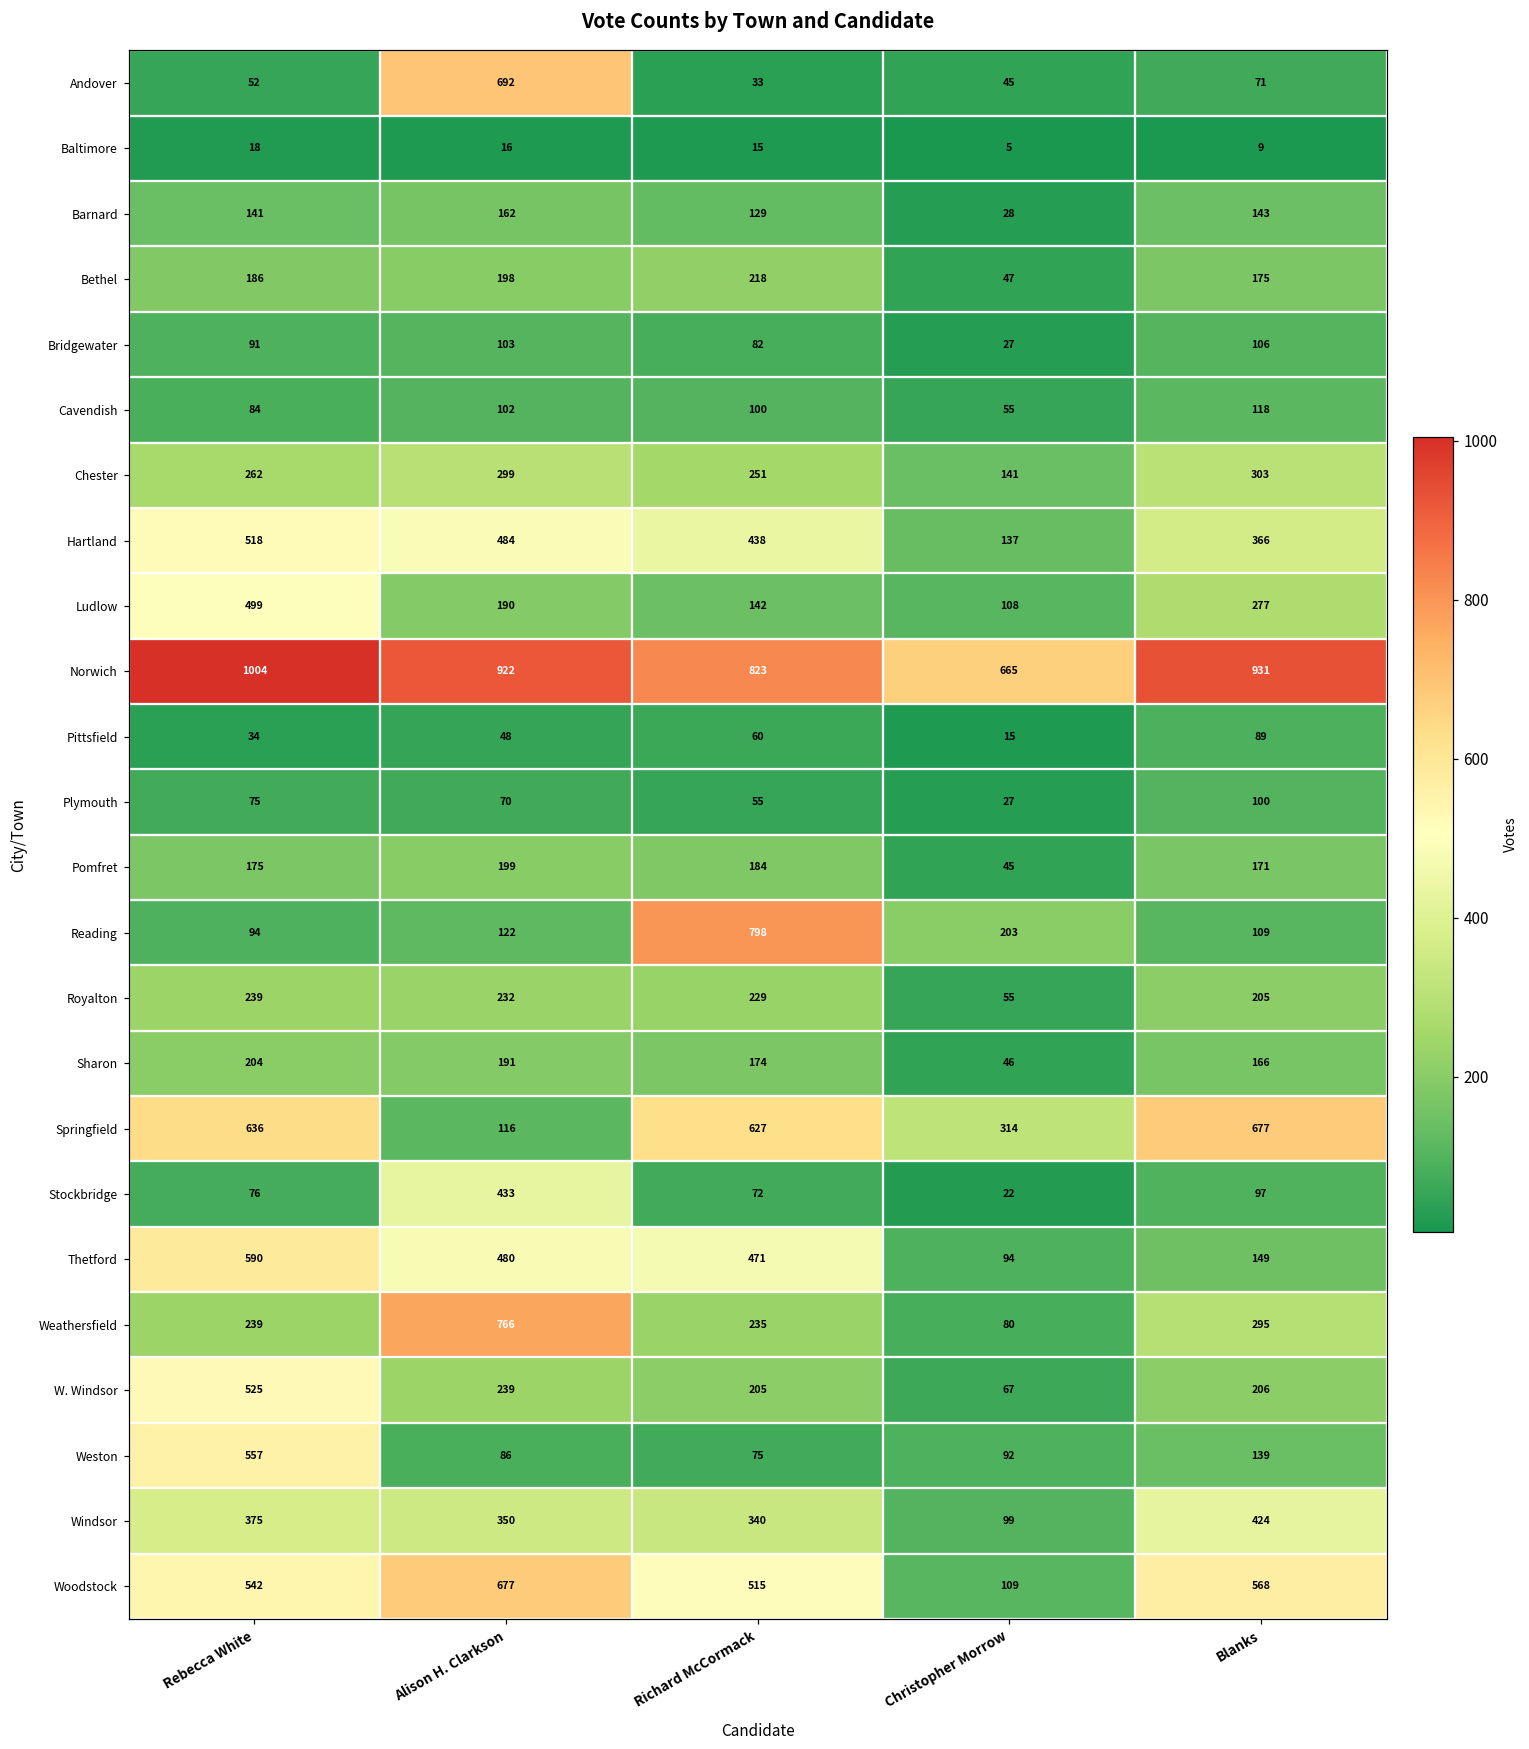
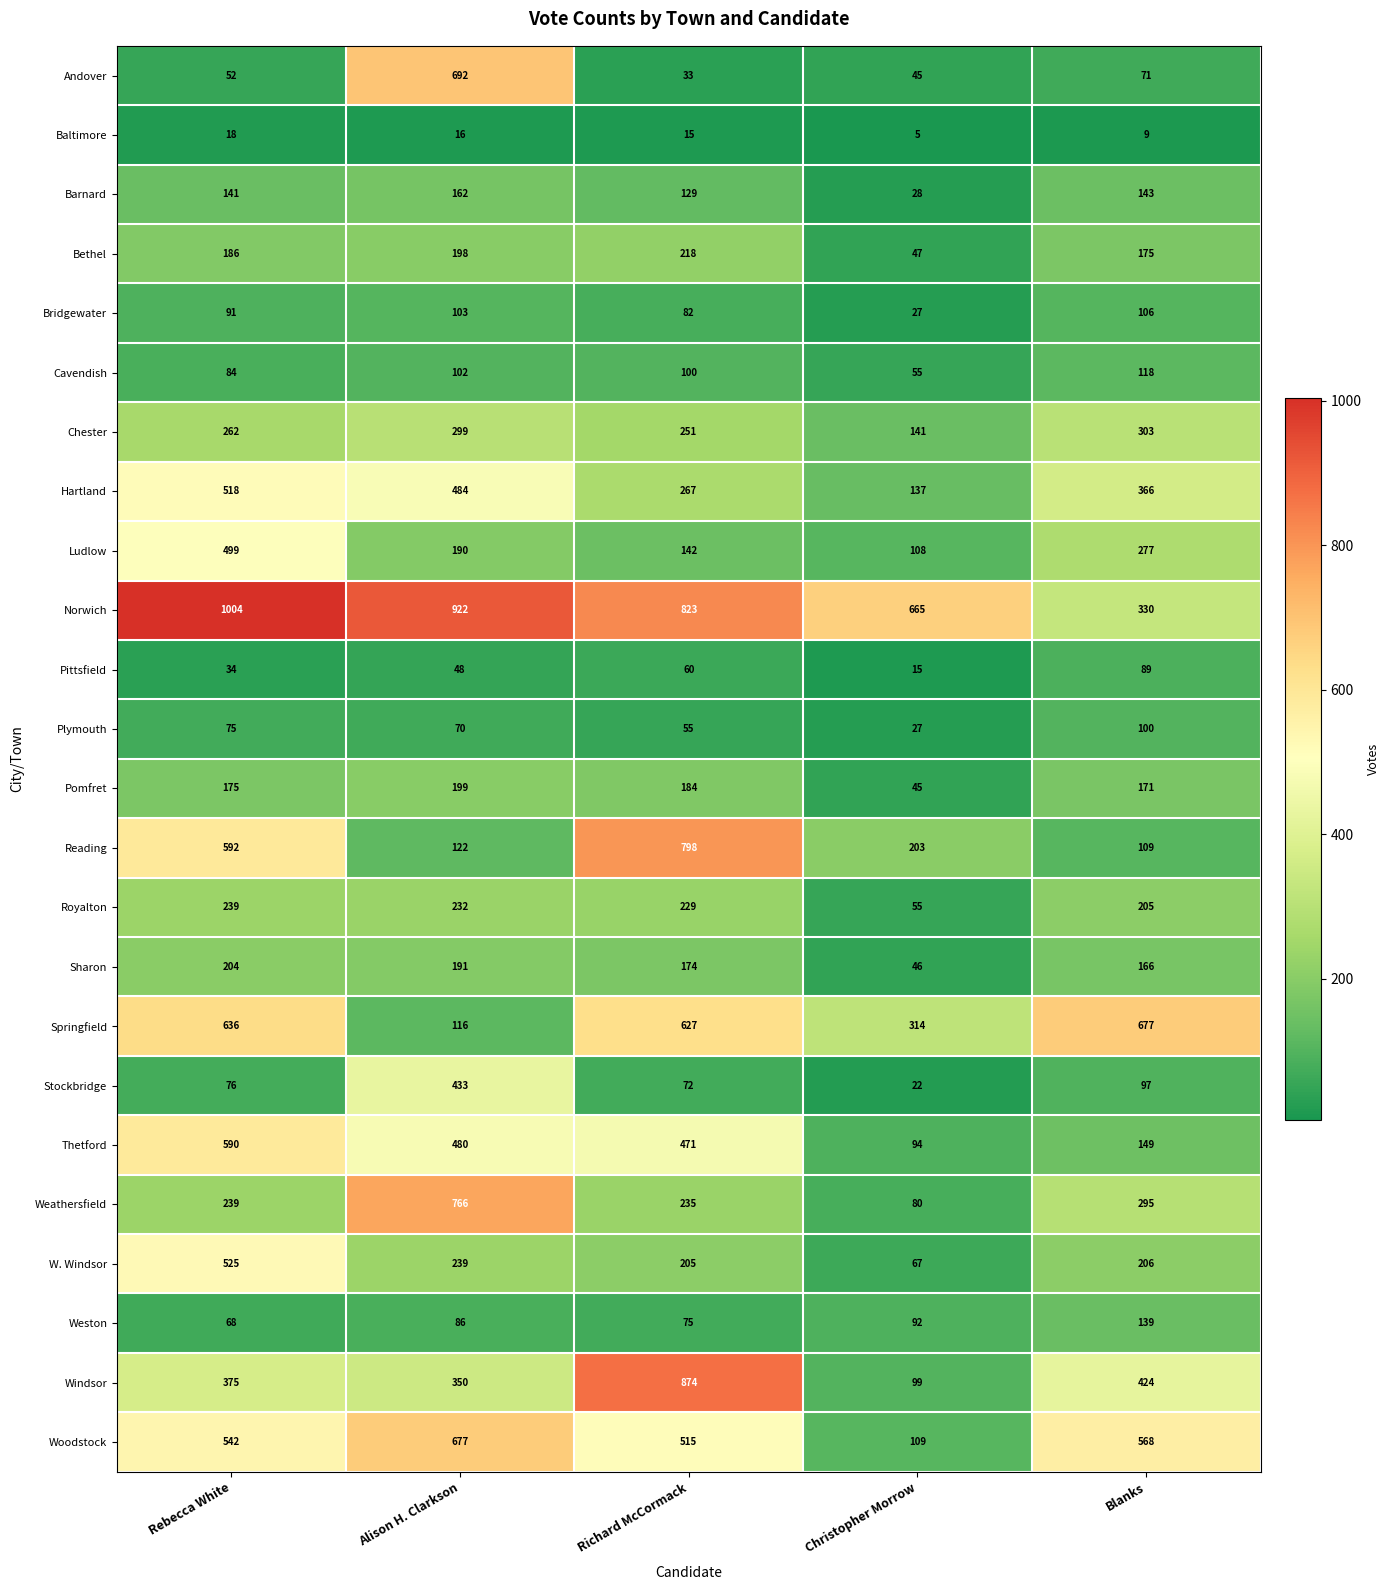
Hartland, Richard McCormack: 438 -> 267
Norwich, Blanks: 931 -> 330
Reading, Rebecca White: 94 -> 592
Weston, Rebecca White: 557 -> 68
Windsor, Richard McCormack: 340 -> 874
